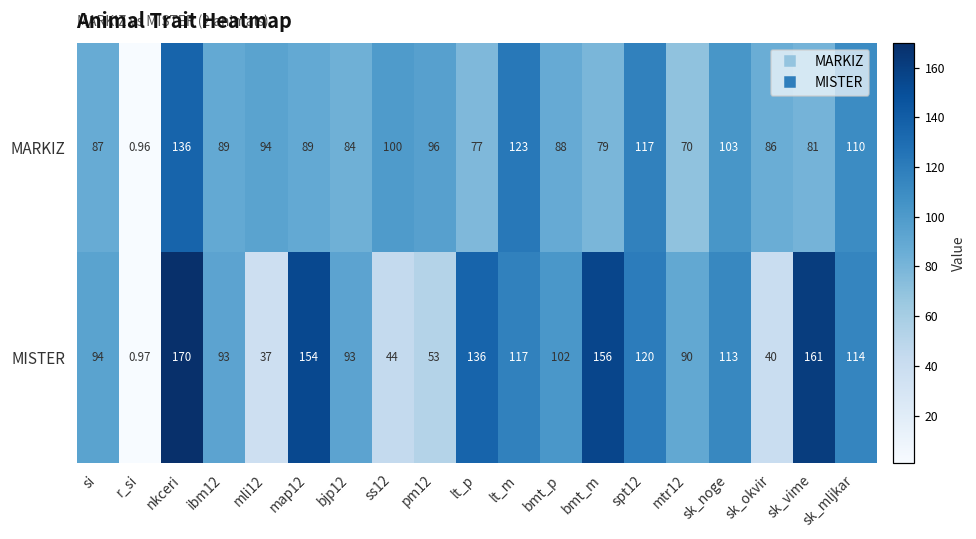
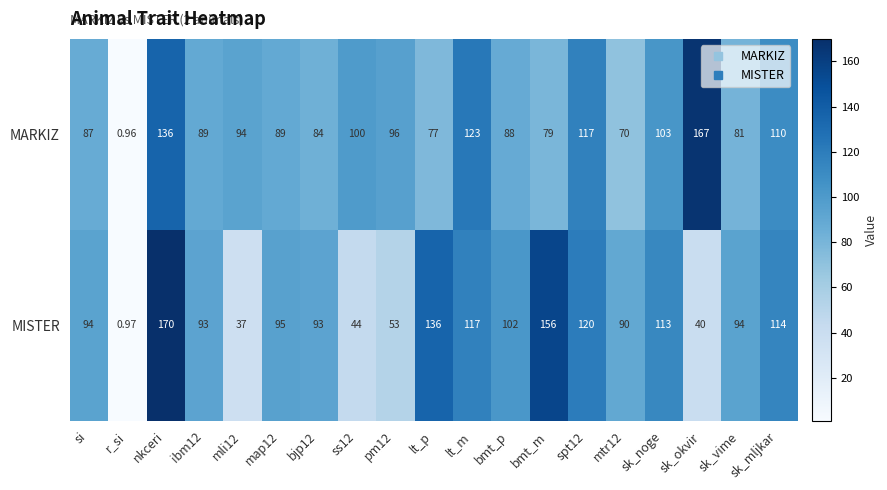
MARKIZ, sk_okvir: 86 -> 167
MISTER, map12: 154 -> 95
MISTER, sk_vime: 161 -> 94
